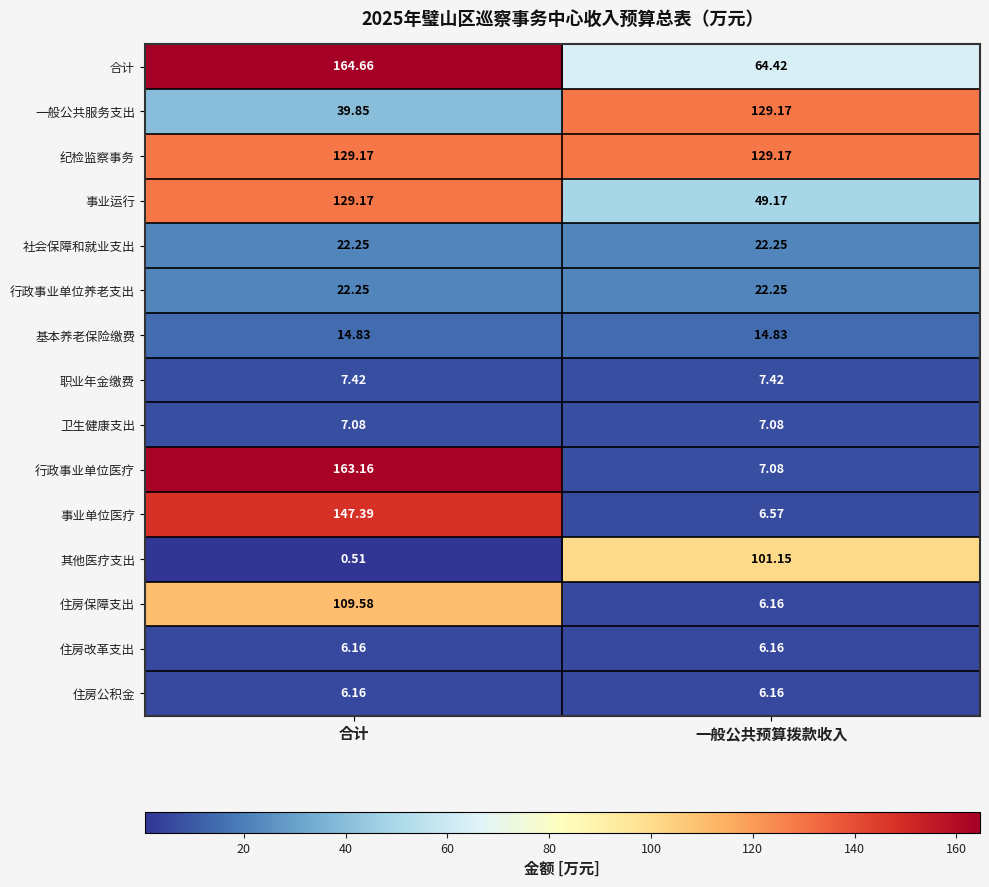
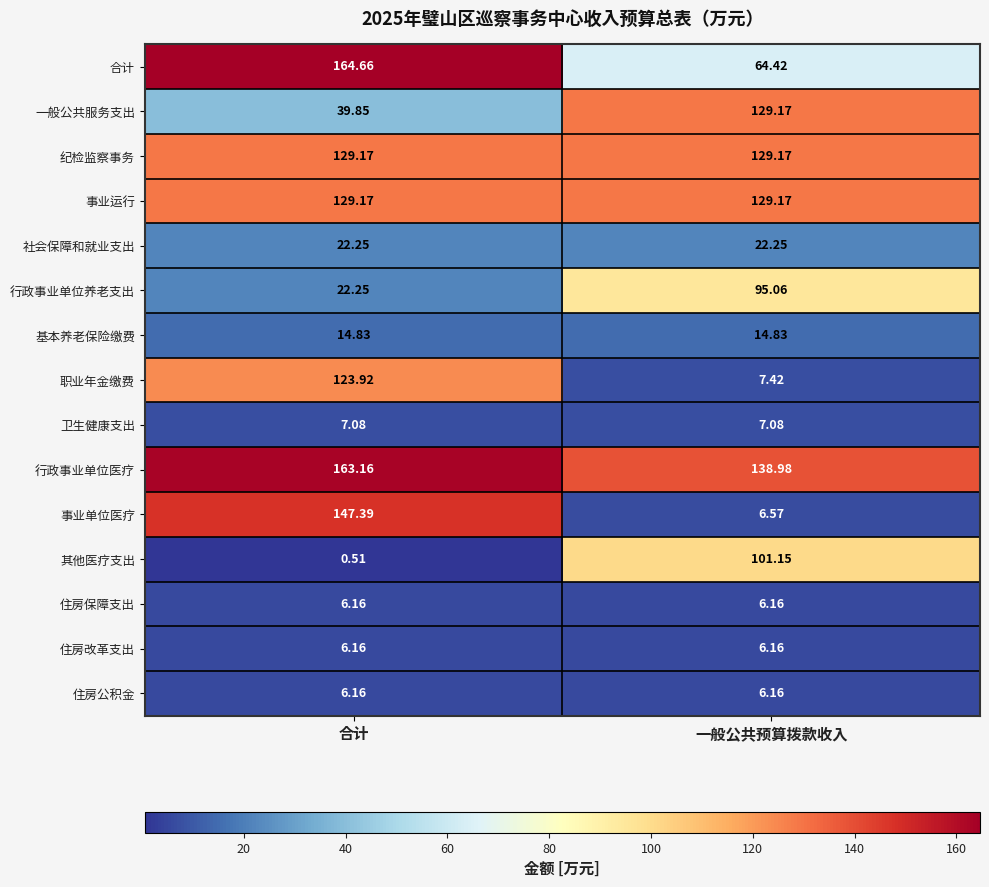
事业运行, 一般公共预算拨款收入: 49.17 -> 129.17
行政事业单位养老支出, 一般公共预算拨款收入: 22.25 -> 95.06
职业年金缴费, 合计: 7.42 -> 123.92
行政事业单位医疗, 一般公共预算拨款收入: 7.08 -> 138.98
住房保障支出, 合计: 109.58 -> 6.16
